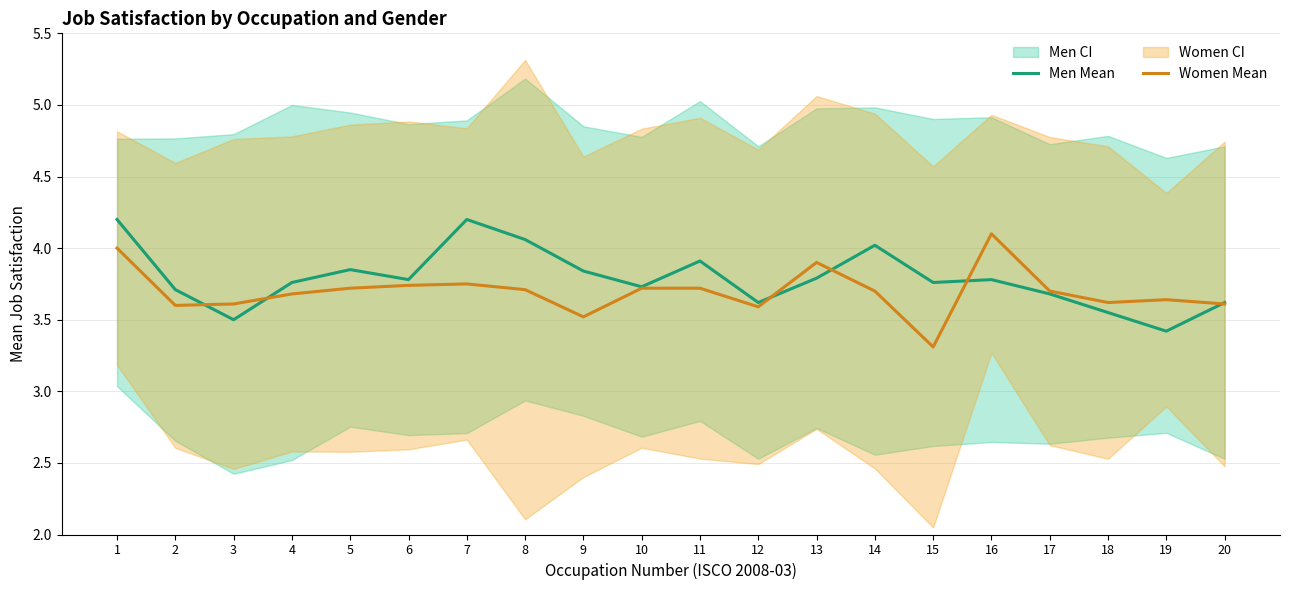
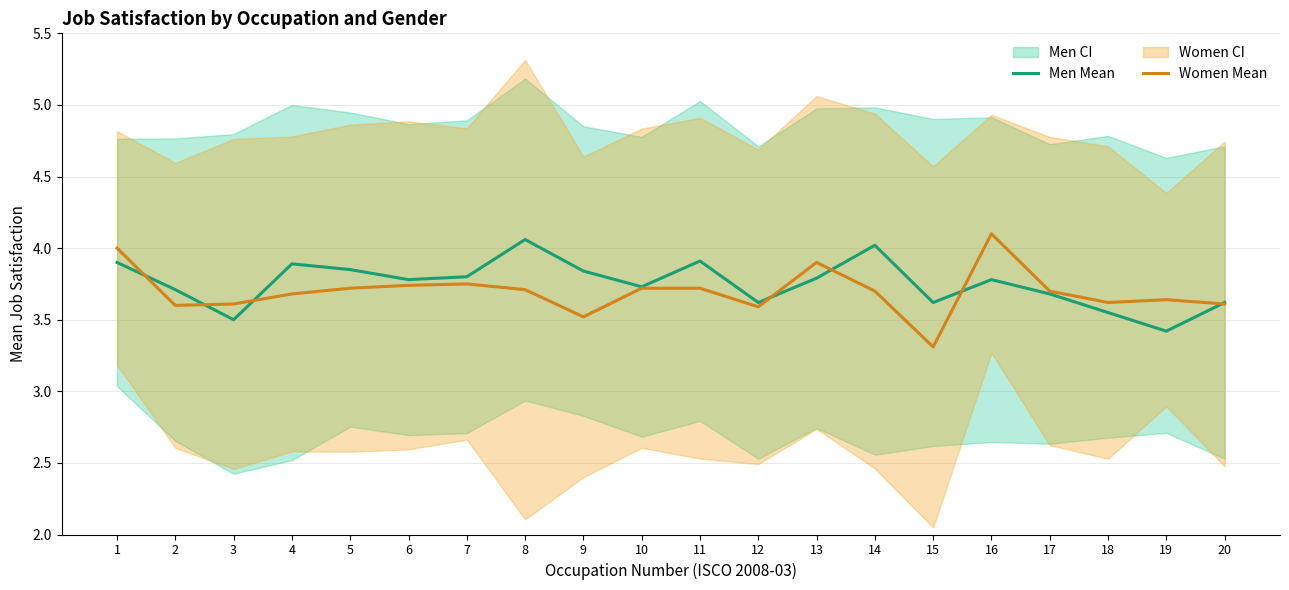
Men Mean, 1: 4.2 -> 3.9
Men Mean, 4: 3.76 -> 3.89
Men Mean, 7: 4.2 -> 3.8
Men Mean, 15: 3.76 -> 3.62
